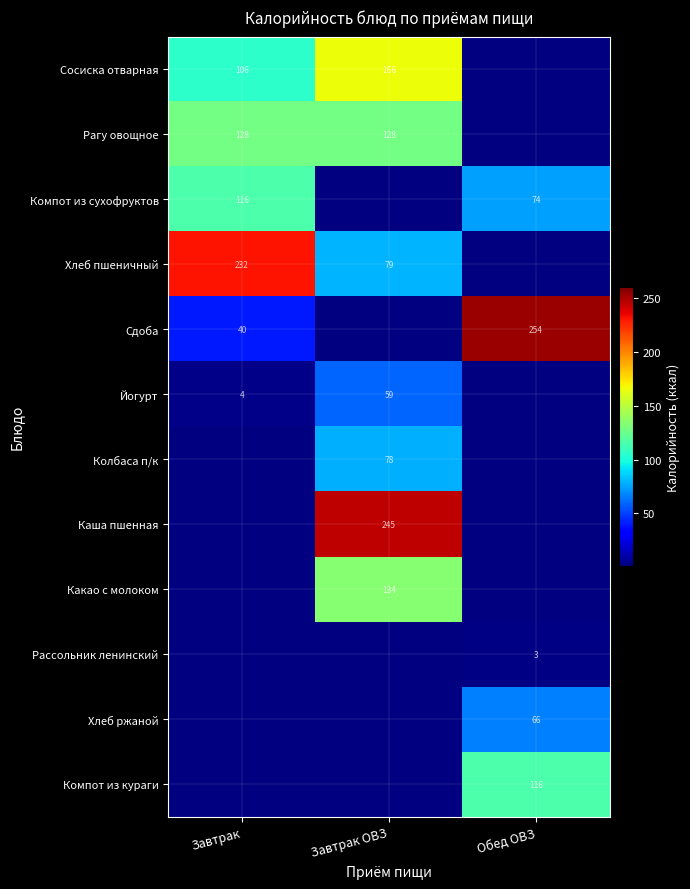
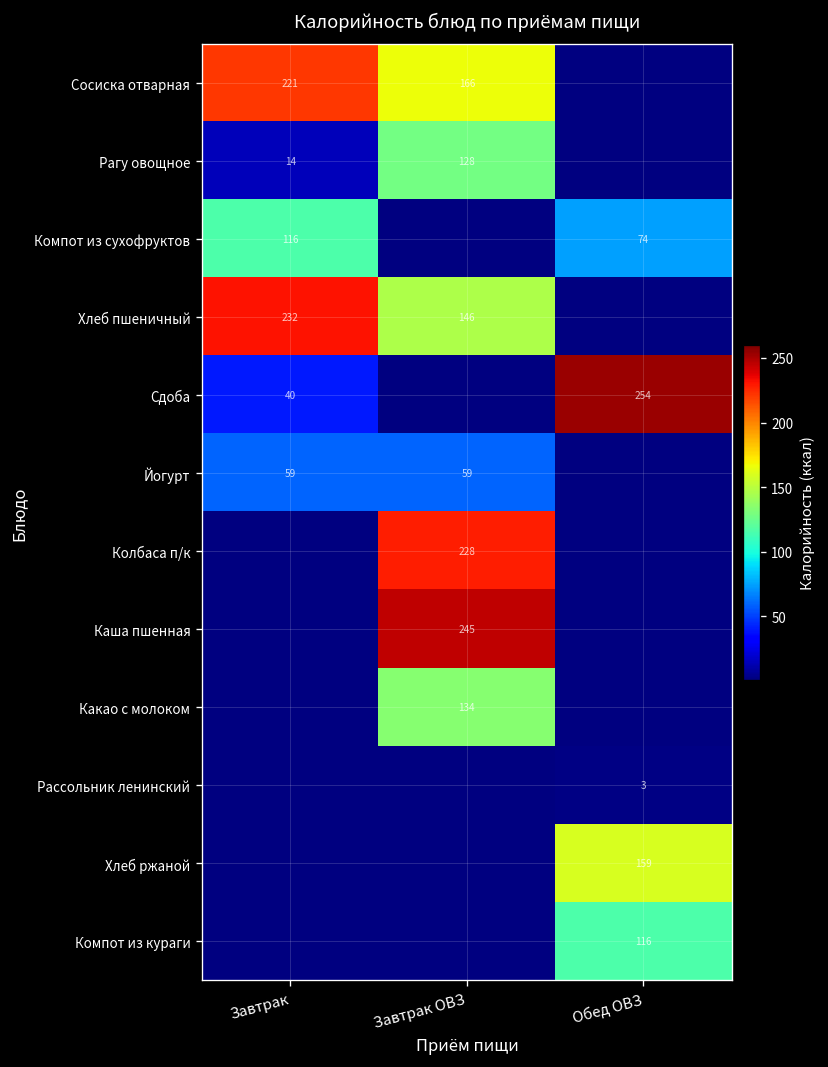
Сосиска отварная, Завтрак: 106 -> 221
Рагу овощное, Завтрак: 128 -> 14
Хлеб пшеничный, Завтрак ОВЗ: 79 -> 146
Йогурт, Завтрак: 4 -> 59
Колбаса п/к, Завтрак ОВЗ: 78 -> 228
Хлеб ржаной, Обед ОВЗ: 66 -> 159
